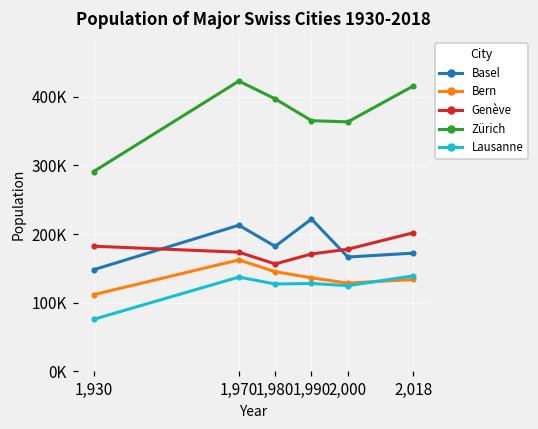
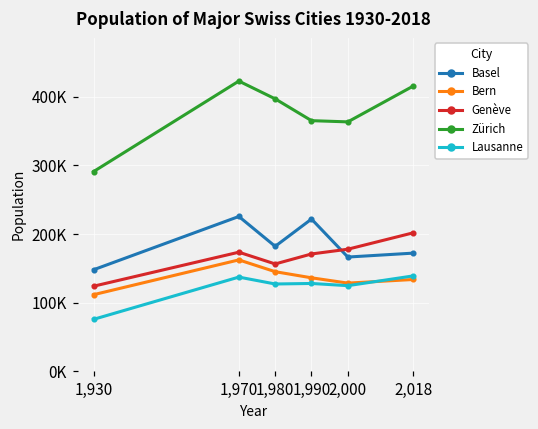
Genève, 1,930: 180000 -> 120000
Basel, 1,970: 210000 -> 230000
